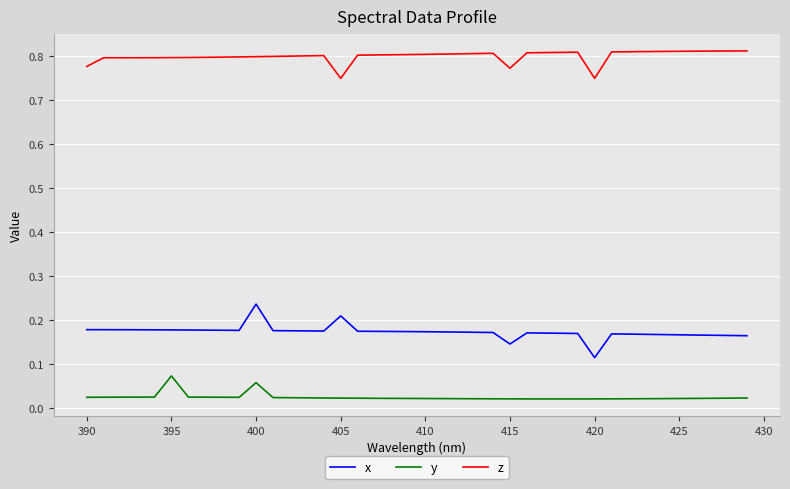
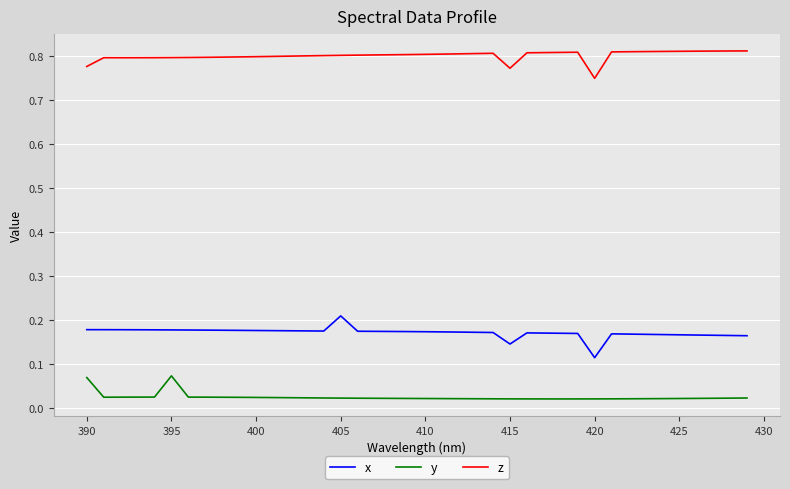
y, 390: 0.02 -> 0.07
x, 400: 0.24 -> 0.18
y, 400: 0.06 -> 0.02
z, 405: 0.75 -> 0.80
